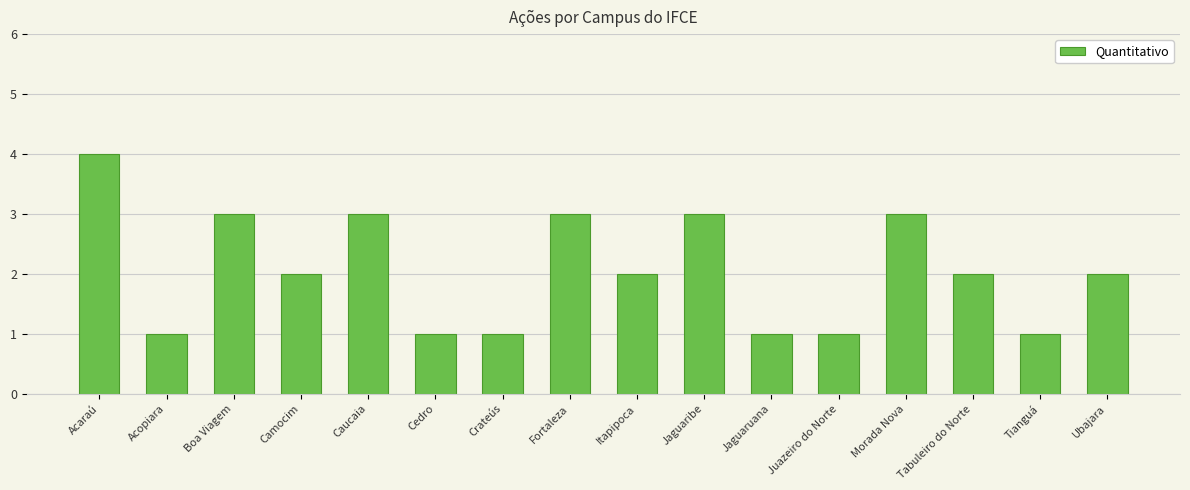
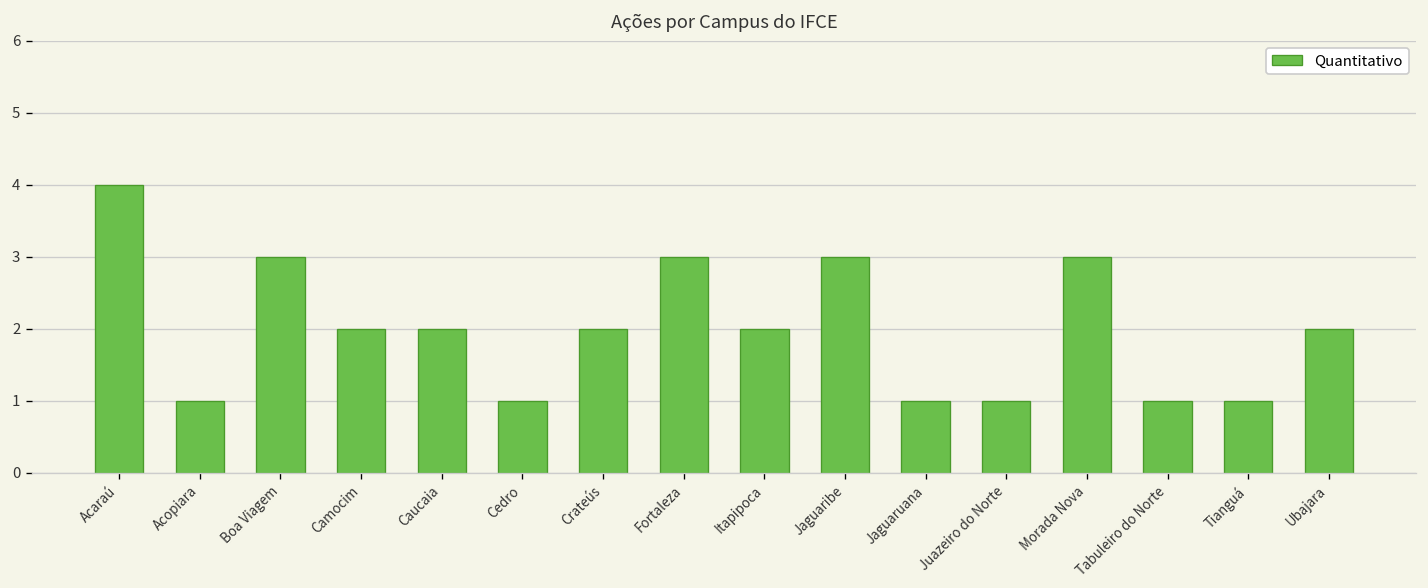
Caucaia: 3 -> 2
Crateús: 1 -> 2
Tabuleiro do Norte: 2 -> 1
